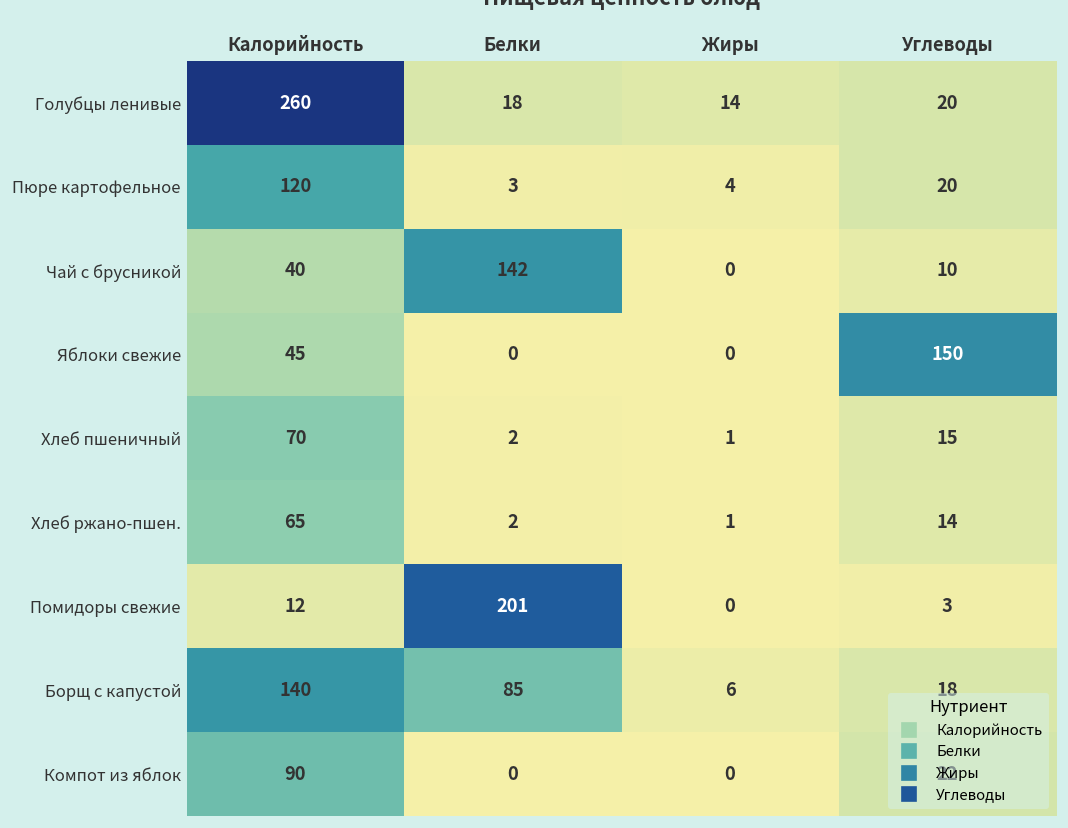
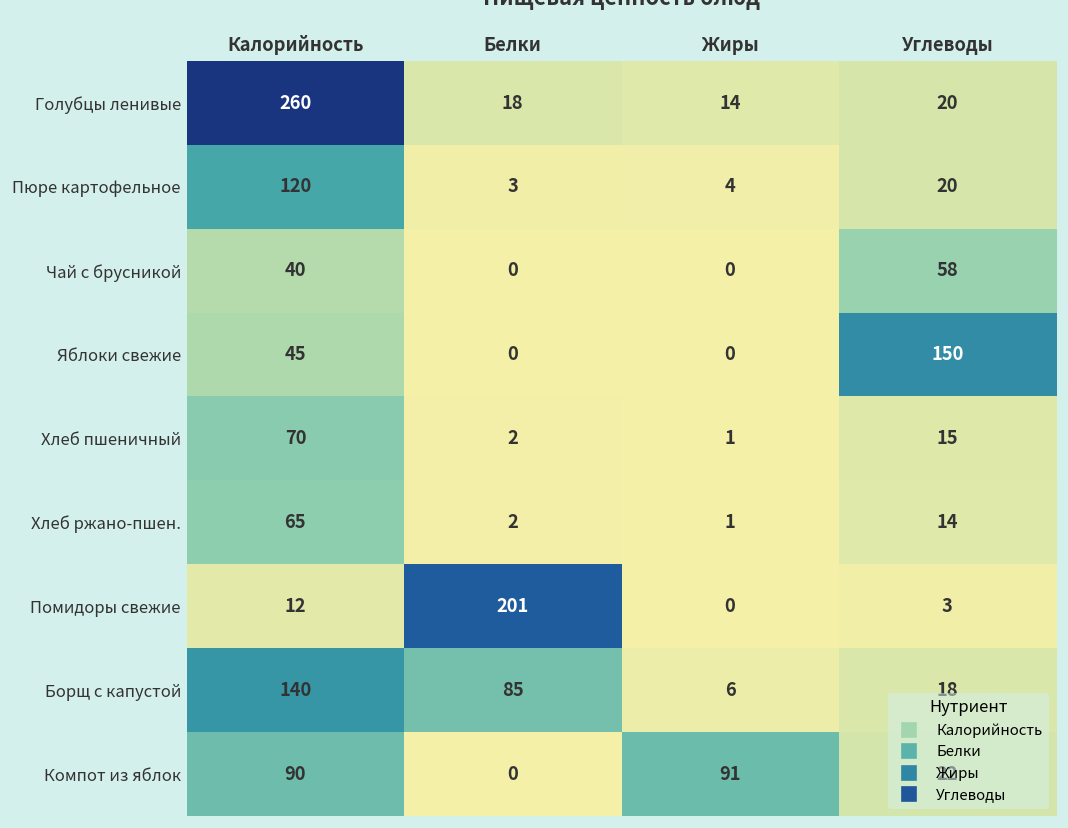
Чай с брусникой, Белки: 142 -> 0
Чай с брусникой, Углеводы: 10 -> 58
Компот из яблок, Жиры: 0 -> 91
